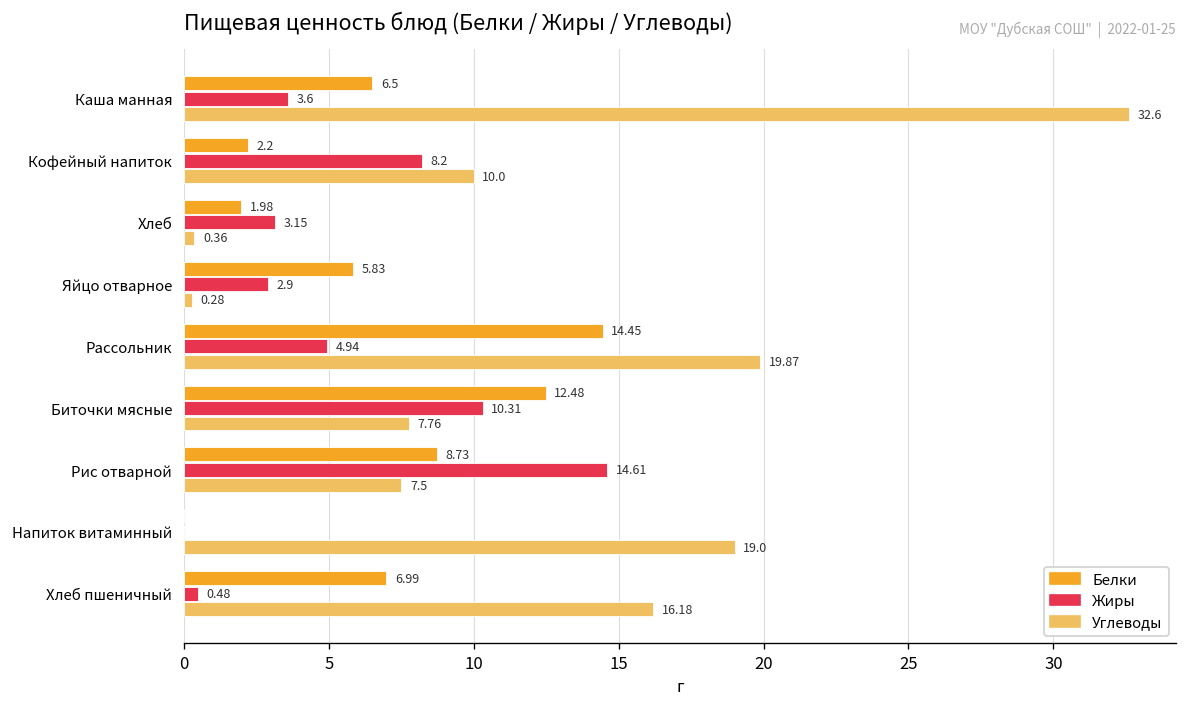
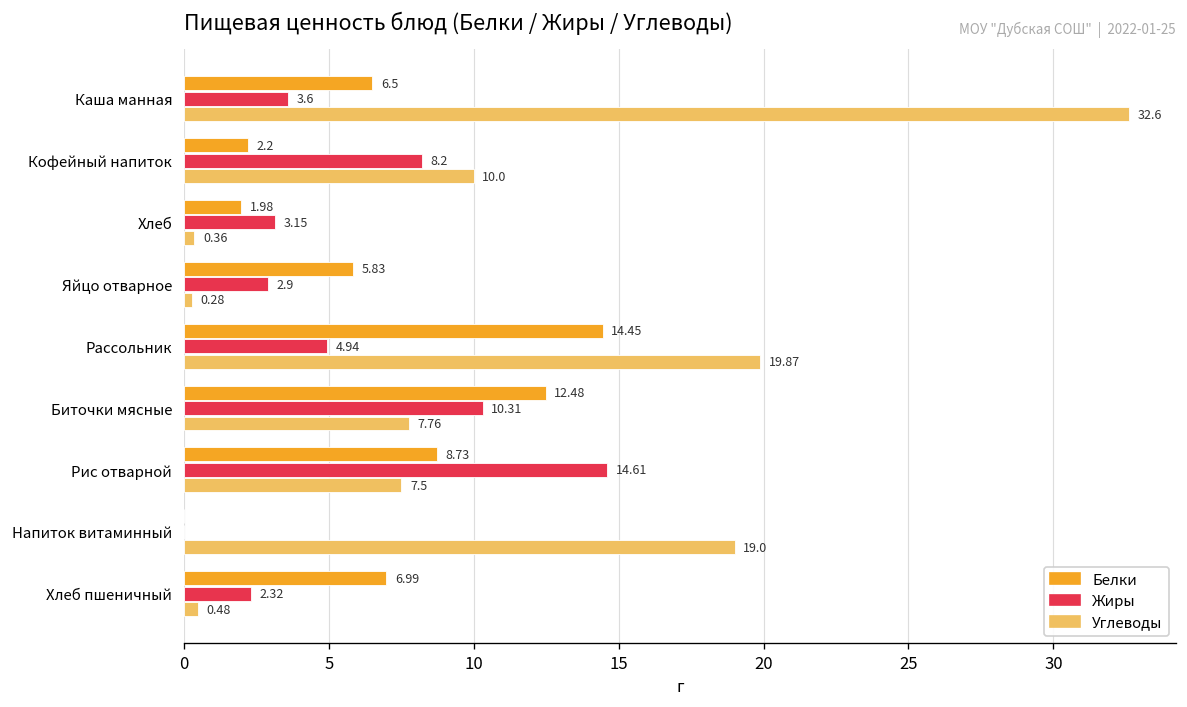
Жиры, Хлеб пшеничный: 0.48 -> 2.32
Углеводы, Хлеб пшеничный: 16.18 -> 0.48
